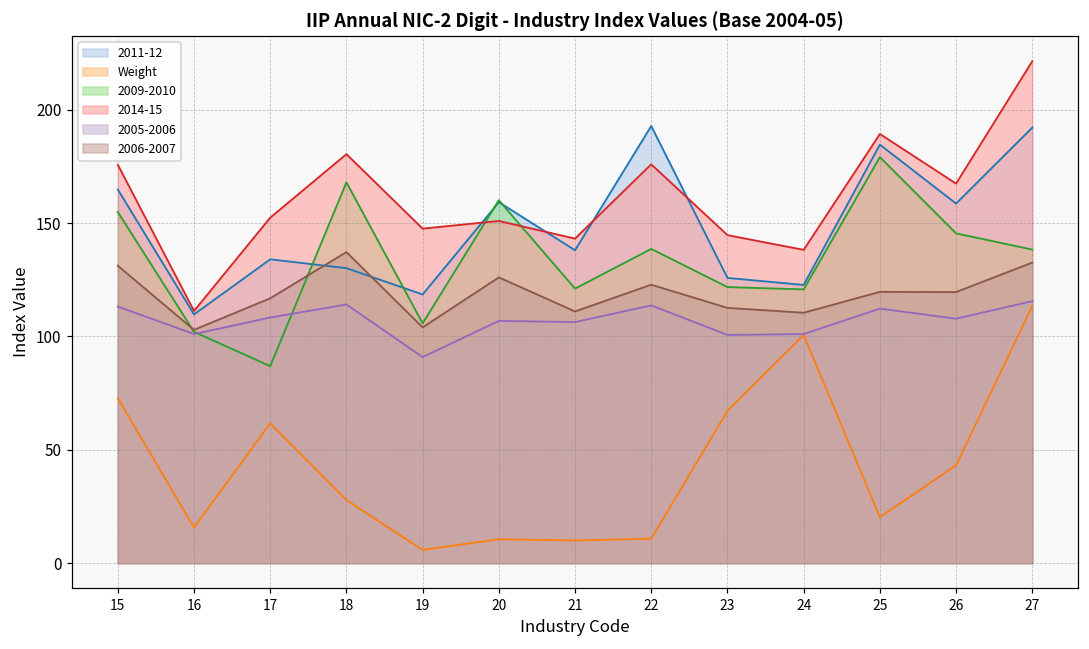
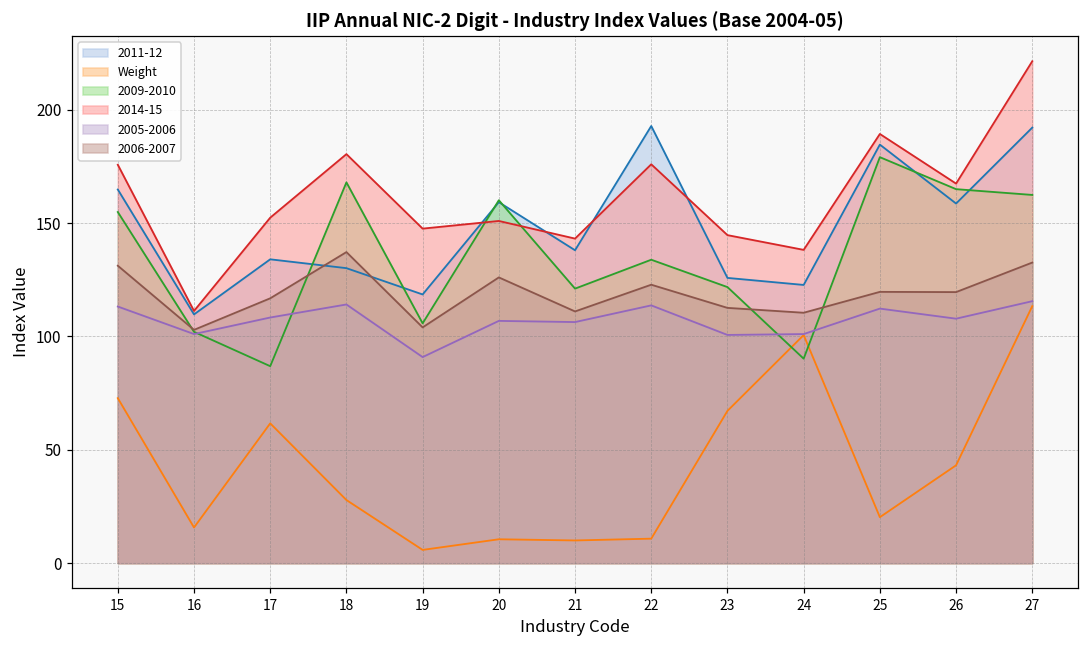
2009-2010, 22: 139 -> 134
2009-2010, 24: 121 -> 90
2009-2010, 26: 145 -> 165
2009-2010, 27: 138 -> 162
